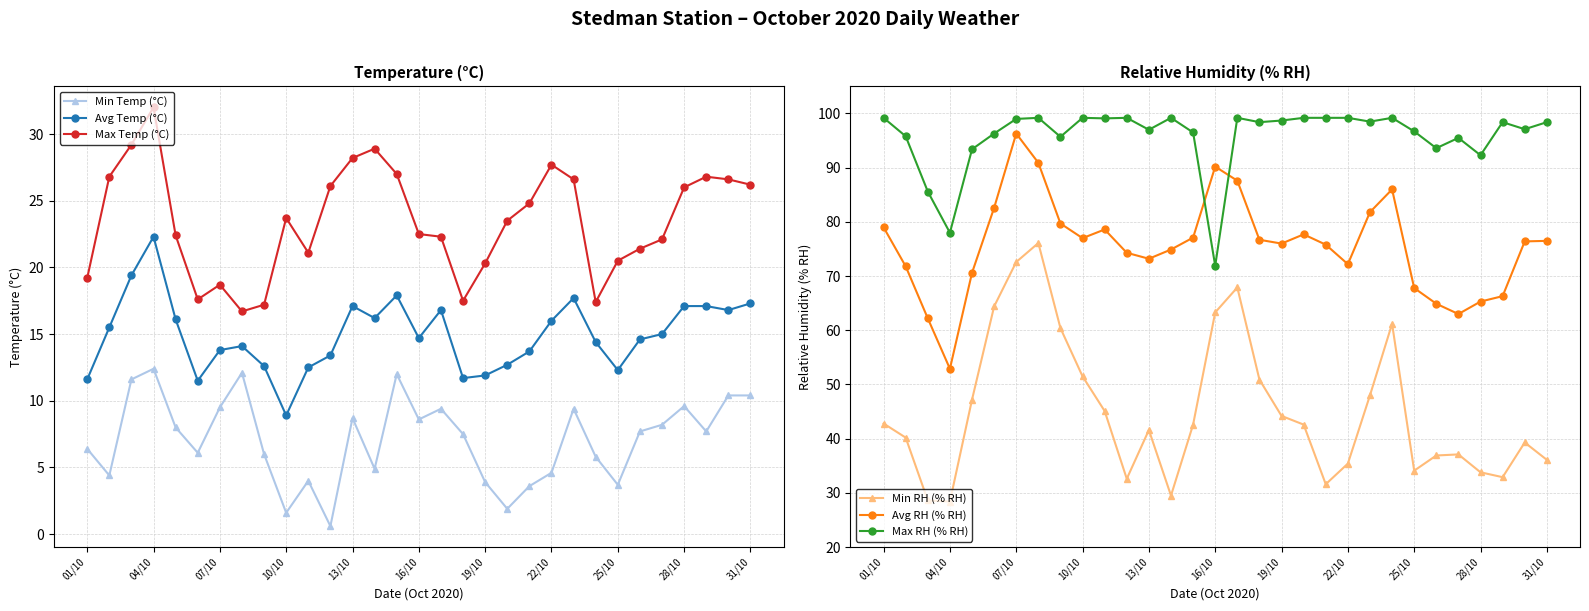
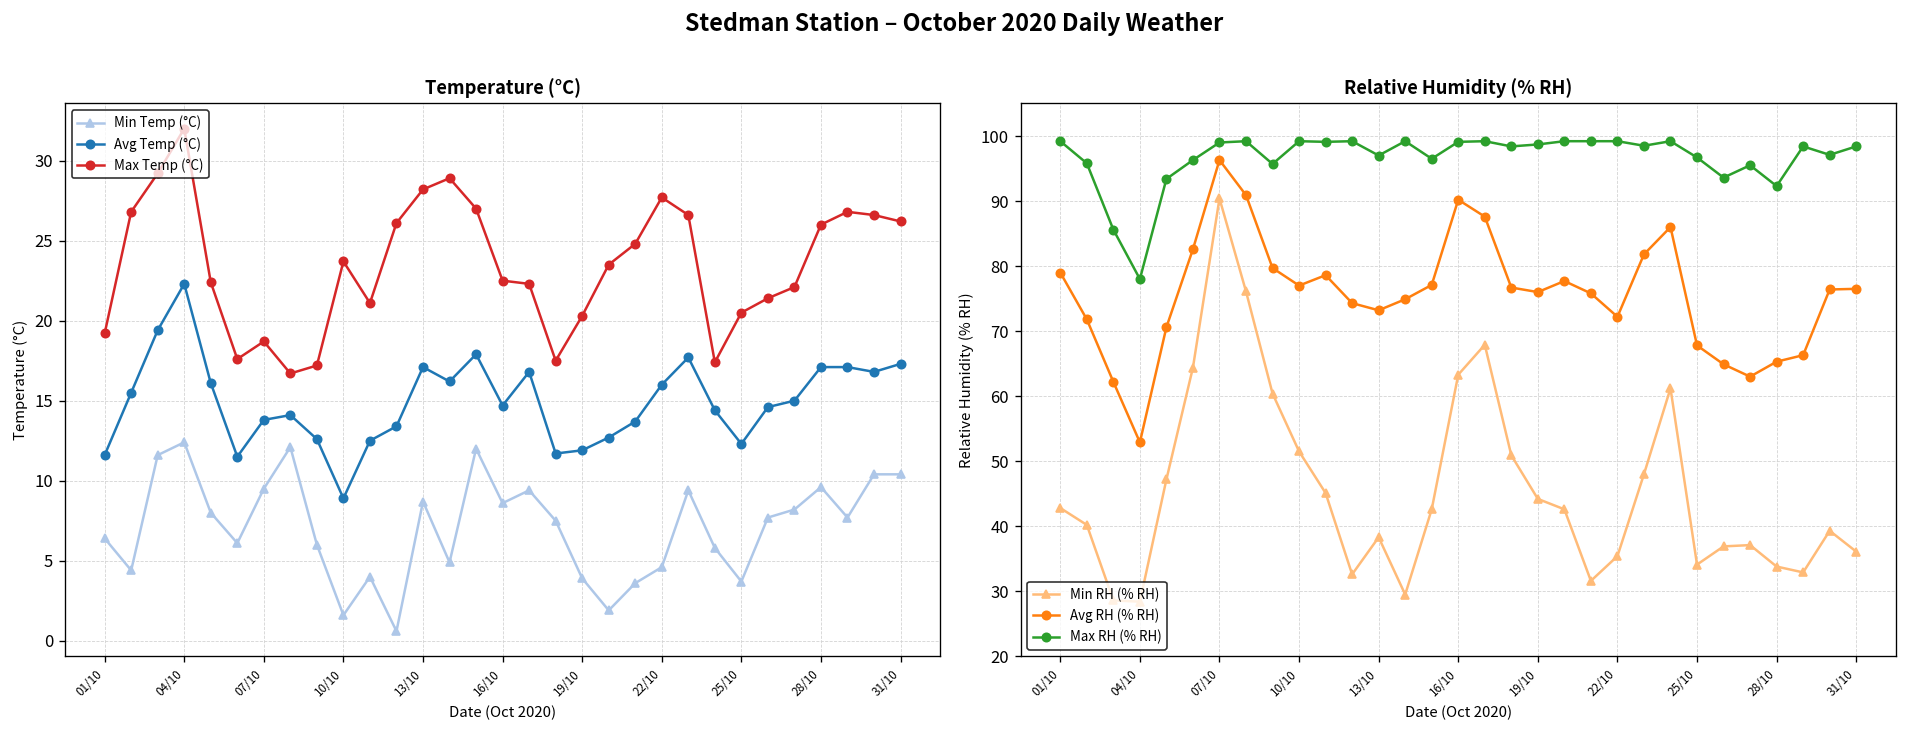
Relative Humidity (% RH), Min RH (% RH), 07/10: 73 -> 90
Relative Humidity (% RH), Min RH (% RH), 13/10: 42 -> 38
Relative Humidity (% RH), Max RH (% RH), 16/10: 72 -> 99
